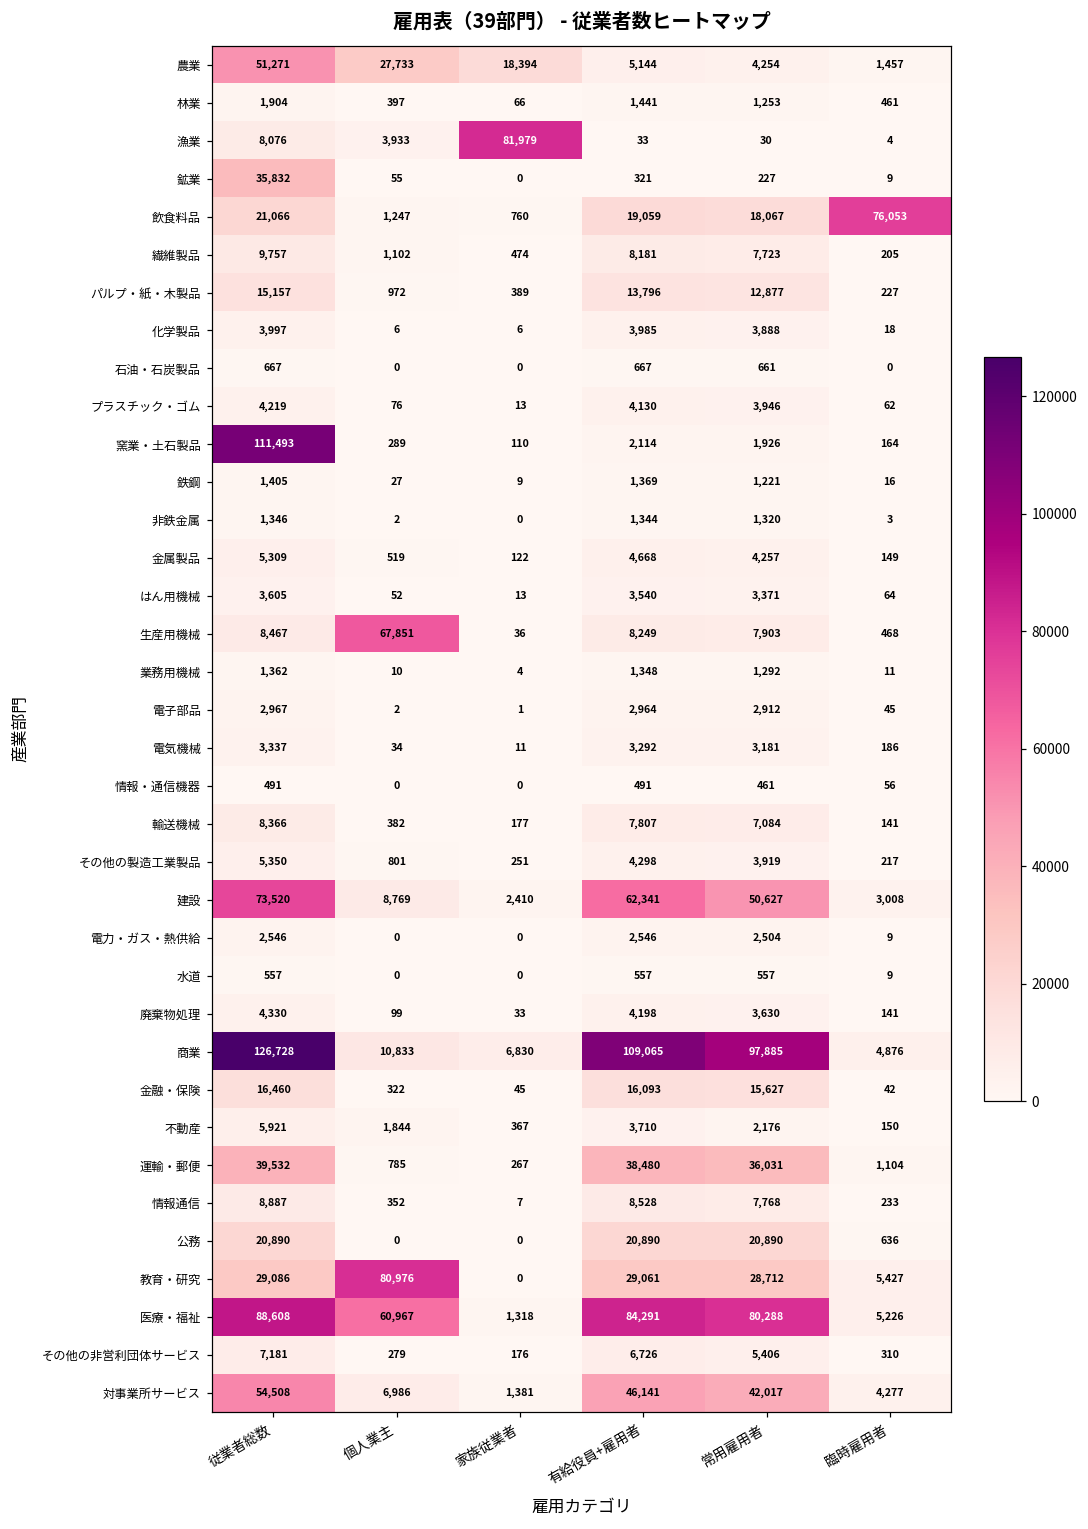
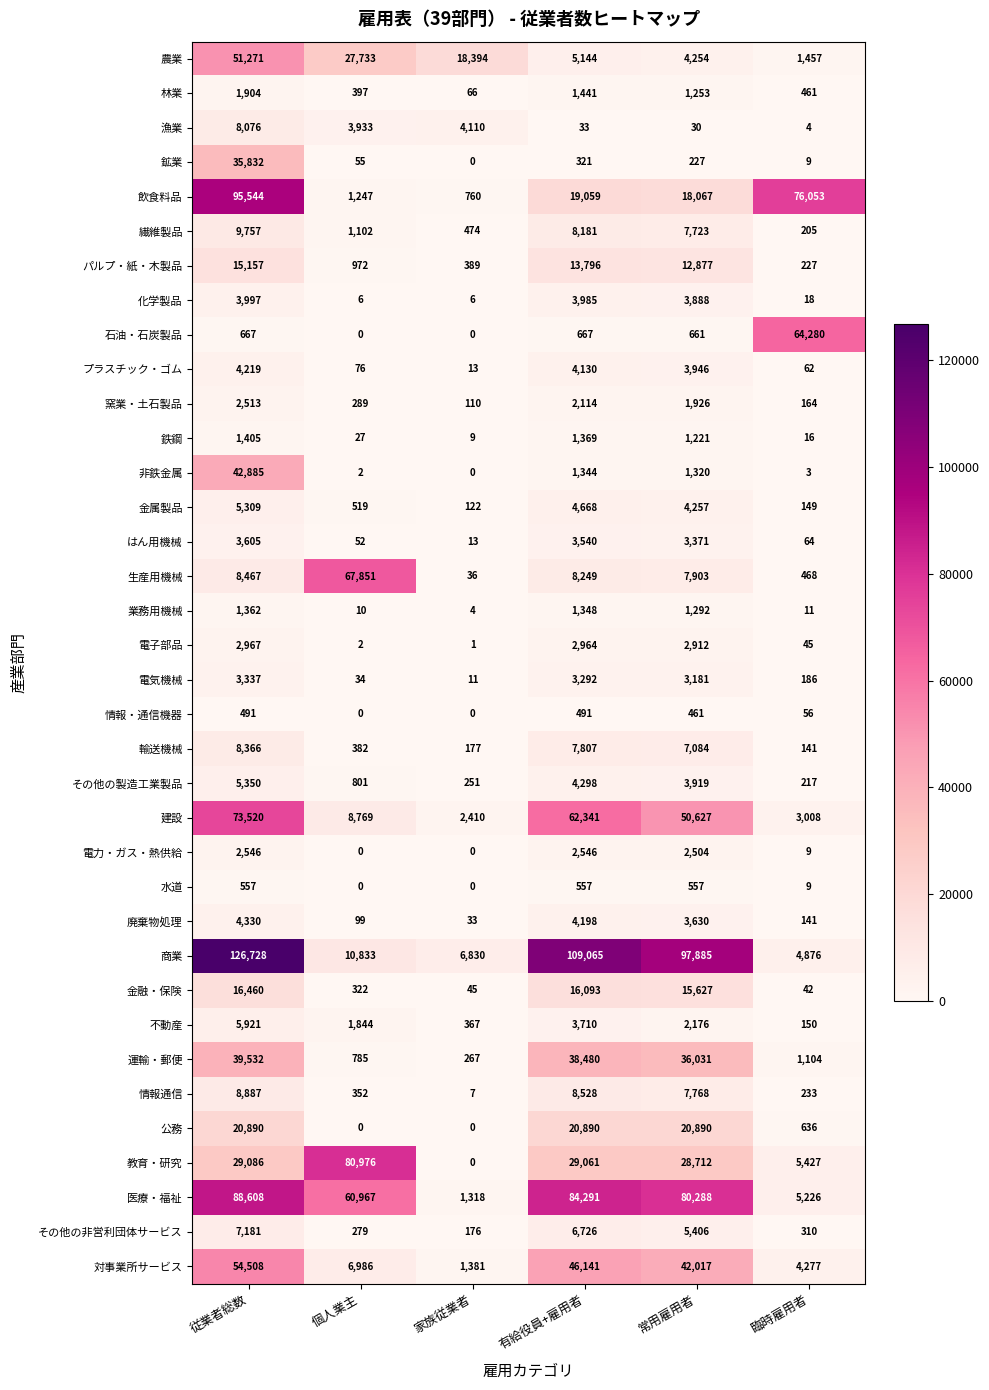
漁業, 家族従業者: 81,979 -> 4,110
飲食料品, 従業者総数: 21,066 -> 95,544
石油・石炭製品, 臨時雇用者: 0 -> 64,280
窯業・土石製品, 従業者総数: 111,493 -> 2,513
非鉄金属, 従業者総数: 1,346 -> 42,885
